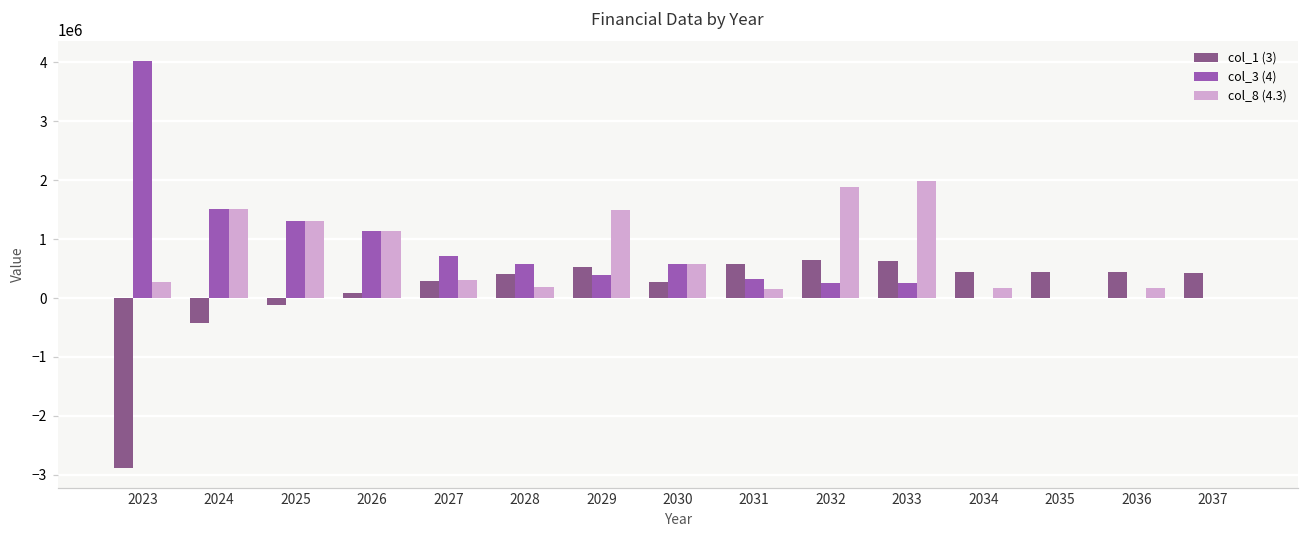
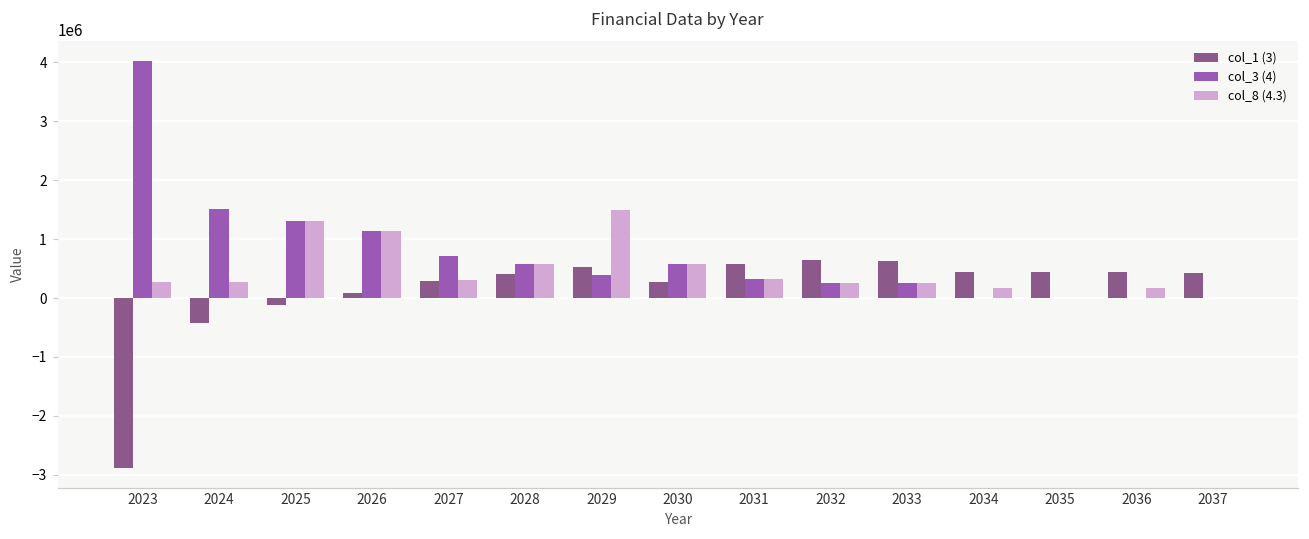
col_8 (4.3), 2024: 1500000 -> 300000
col_8 (4.3), 2028: 200000 -> 600000
col_8 (4.3), 2031: 200000 -> 300000
col_8 (4.3), 2032: 1900000 -> 300000
col_8 (4.3), 2033: 2000000 -> 300000
